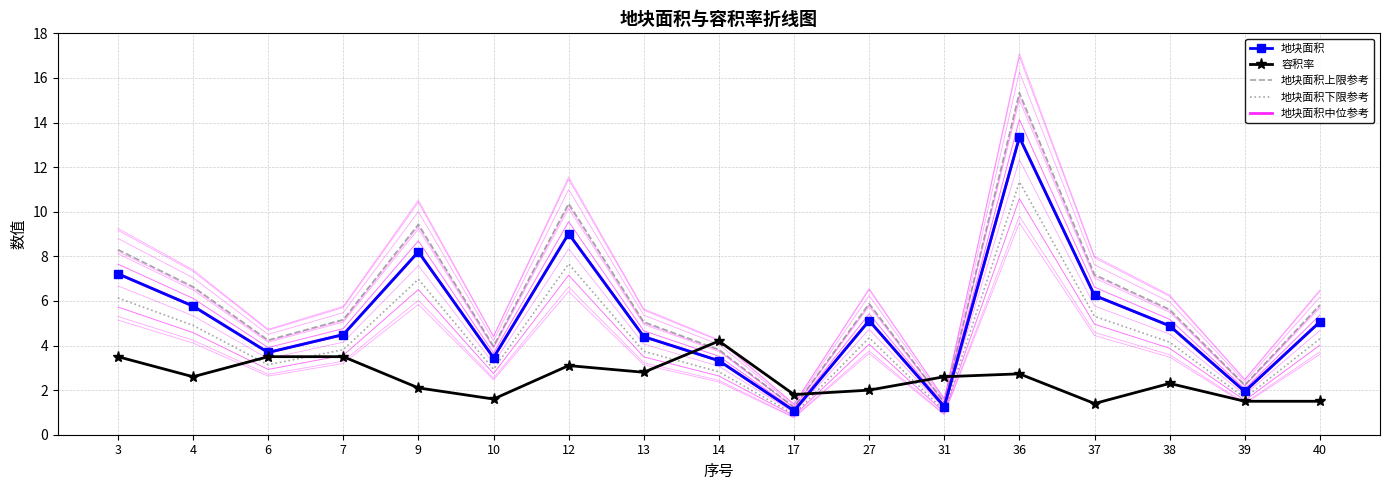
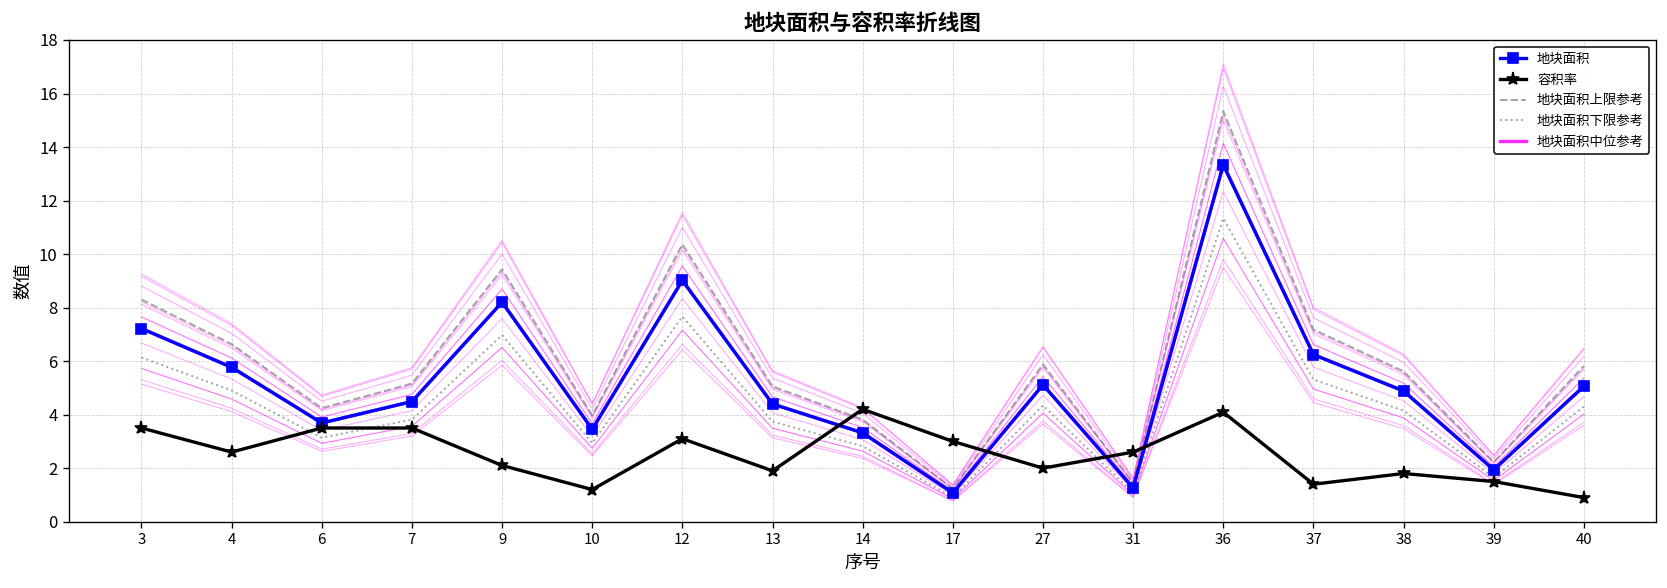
容积率, 10: 1.6 -> 1.2
容积率, 13: 2.8 -> 1.9
容积率, 17: 1.8 -> 3.0
容积率, 36: 2.7 -> 4.1
容积率, 38: 2.3 -> 1.8
容积率, 40: 1.5 -> 0.9
